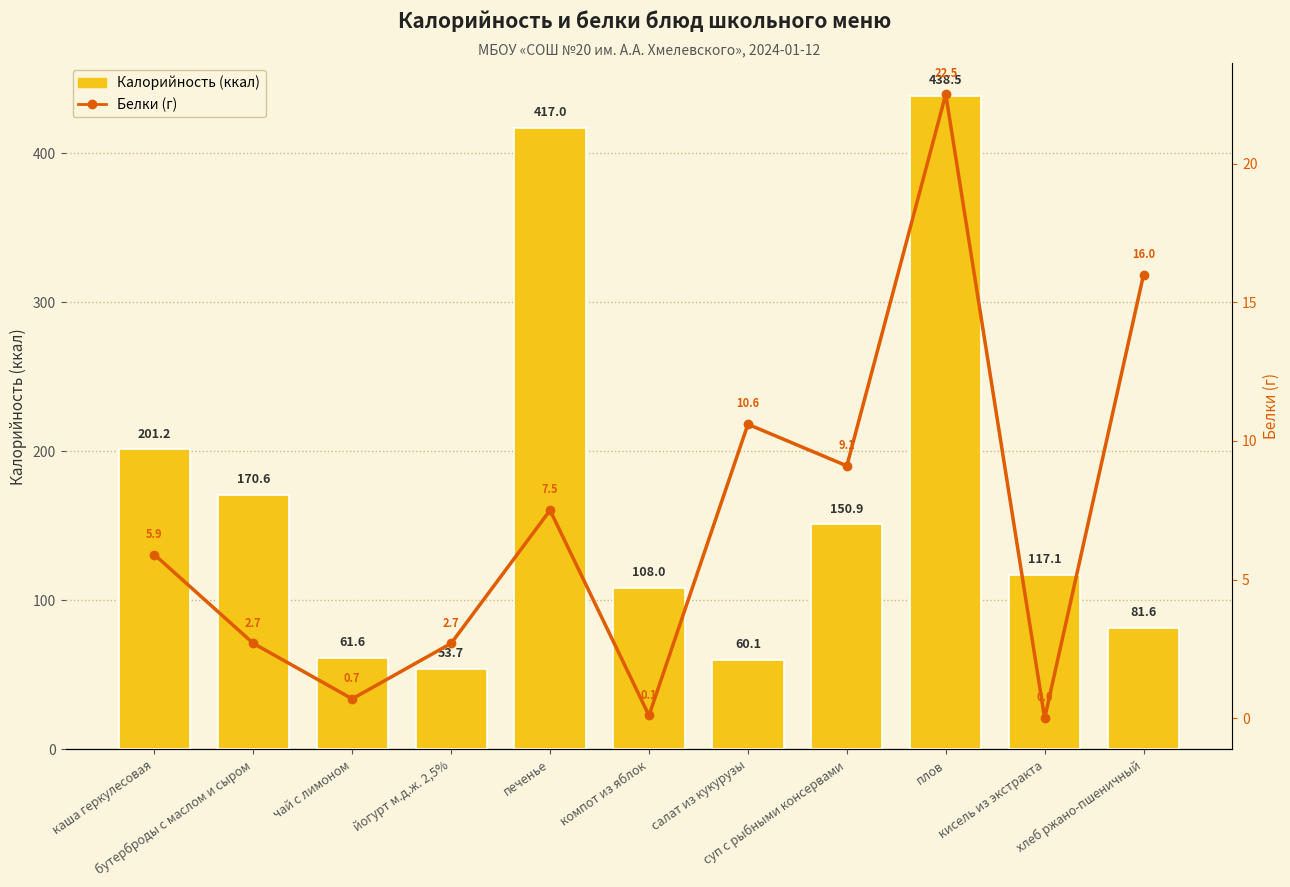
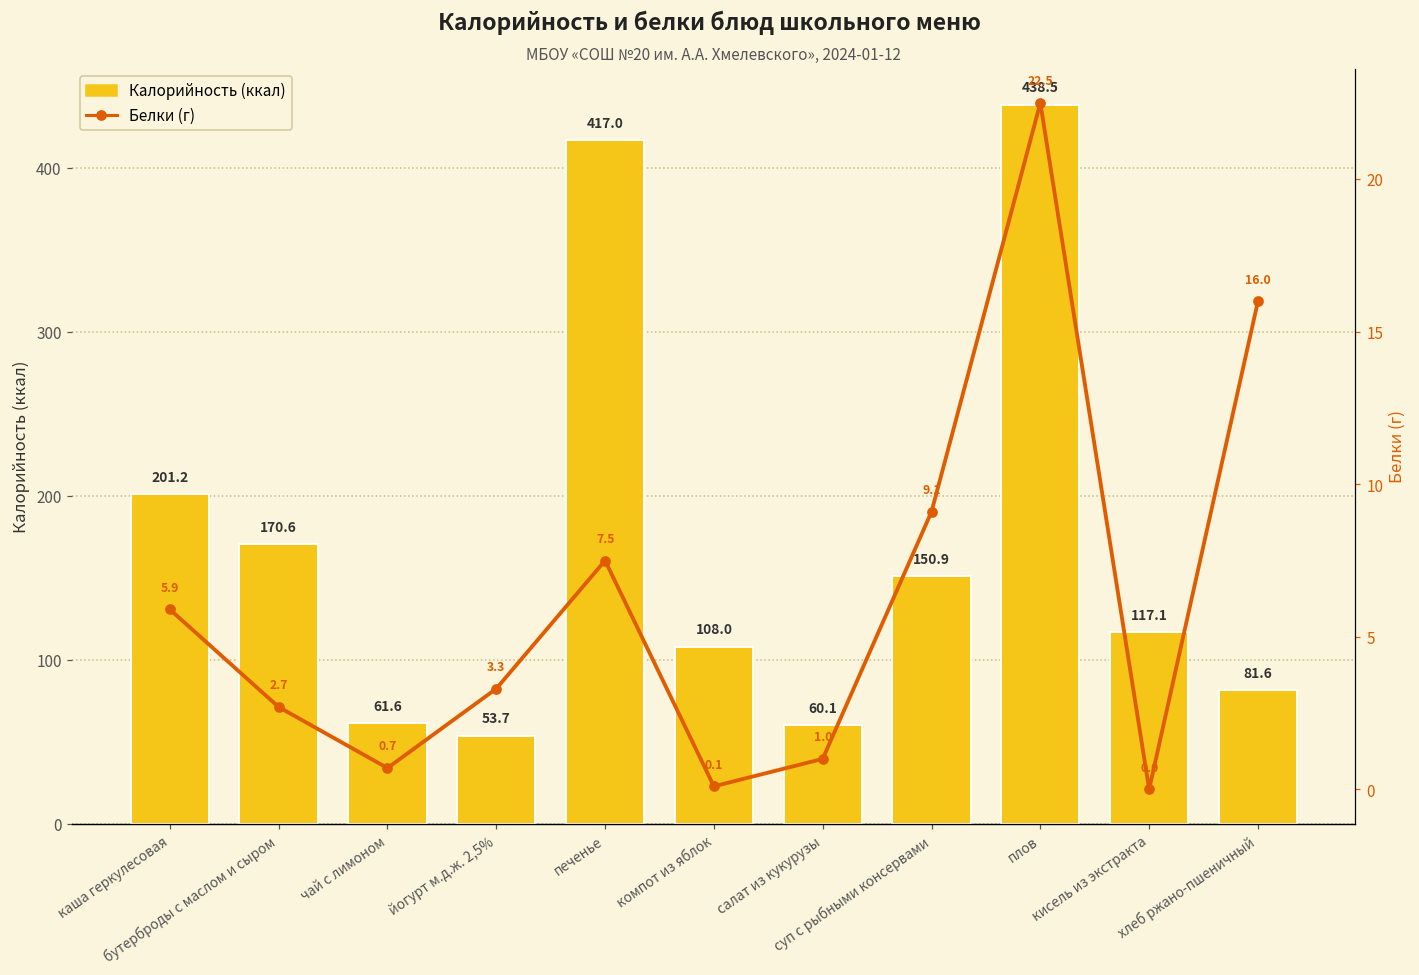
Белки (г), йогурт м.д.ж. 2,5%: 2.7 -> 3.3
Белки (г), салат из кукурузы: 10.6 -> 1.0
